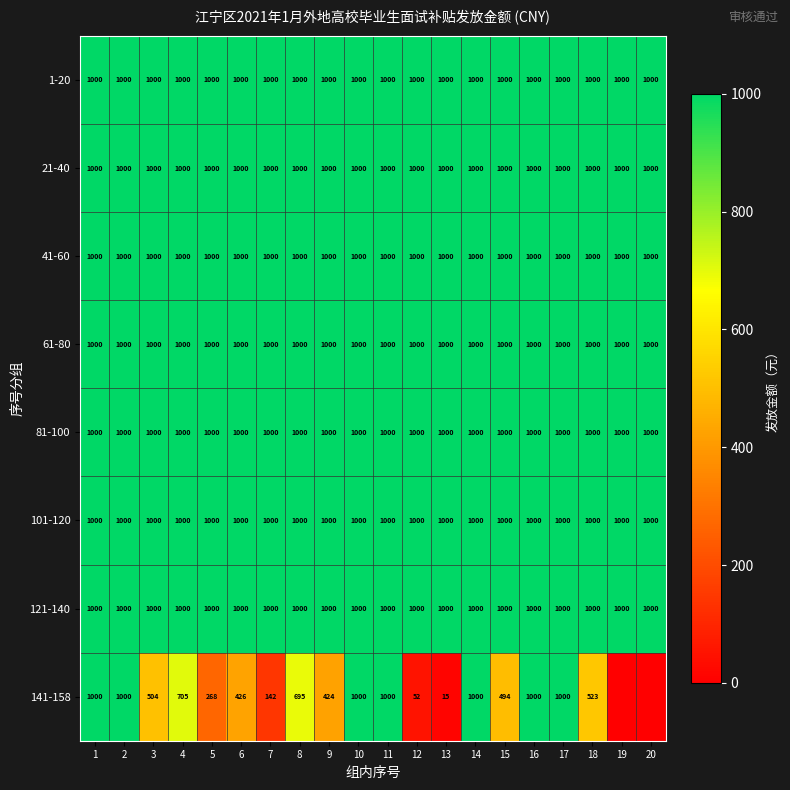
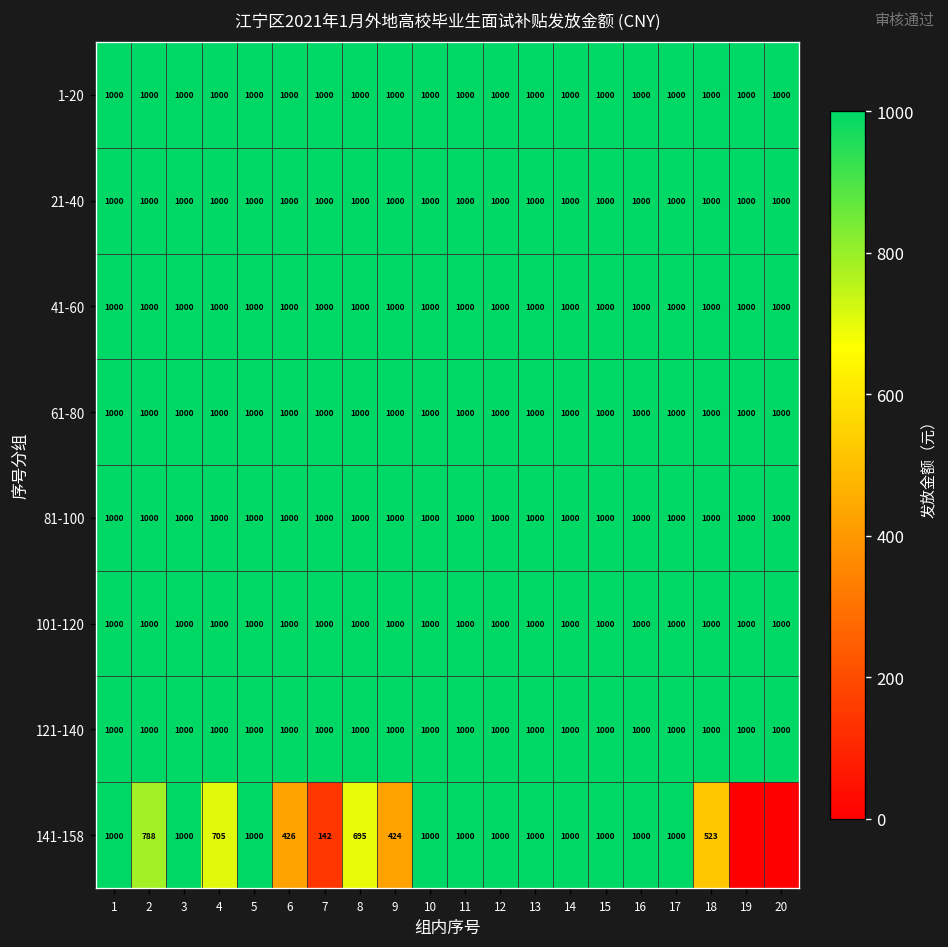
141-158, 2: 1000 -> 788
141-158, 3: 504 -> 1000
141-158, 5: 268 -> 1000
141-158, 12: 52 -> 1000
141-158, 13: 15 -> 1000
141-158, 15: 494 -> 1000
